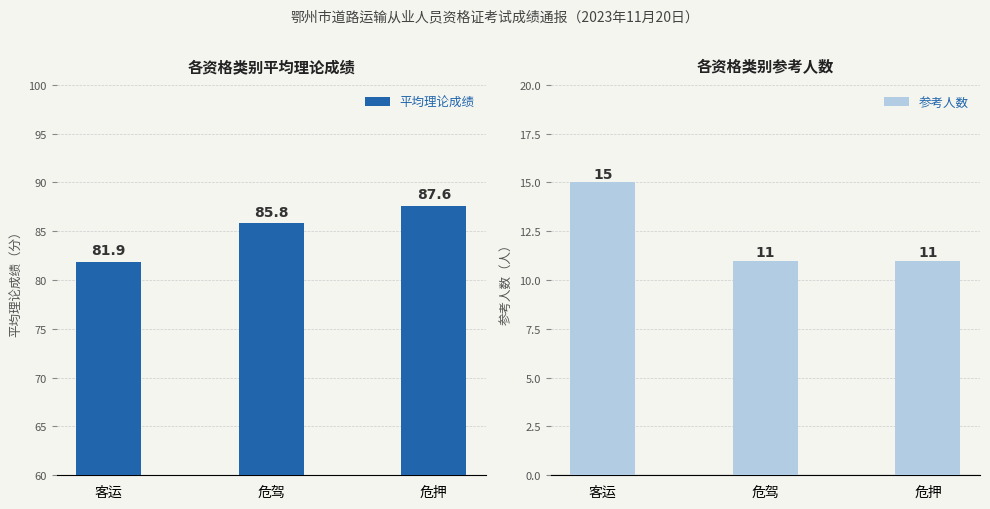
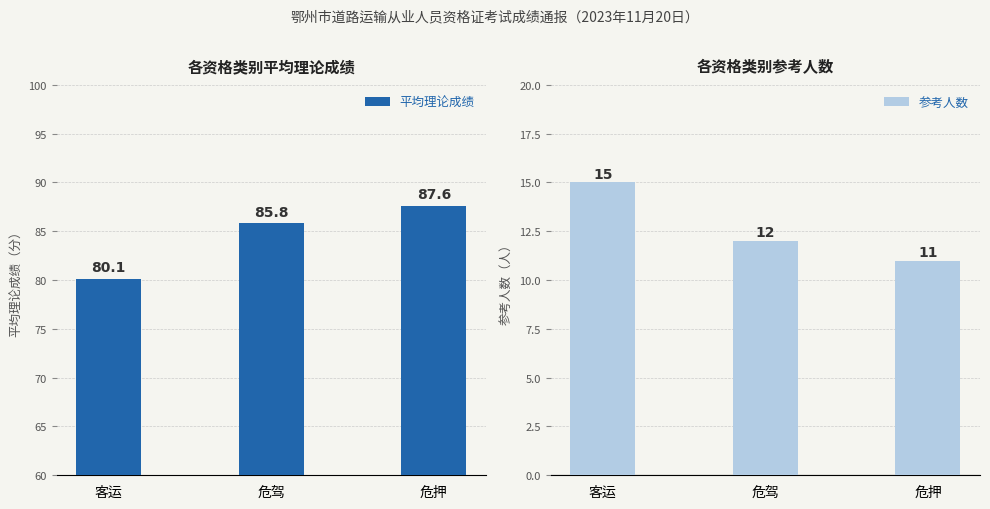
各资格类别平均理论成绩, 客运: 81.9 -> 80.1
各资格类别参考人数, 危驾: 11 -> 12
